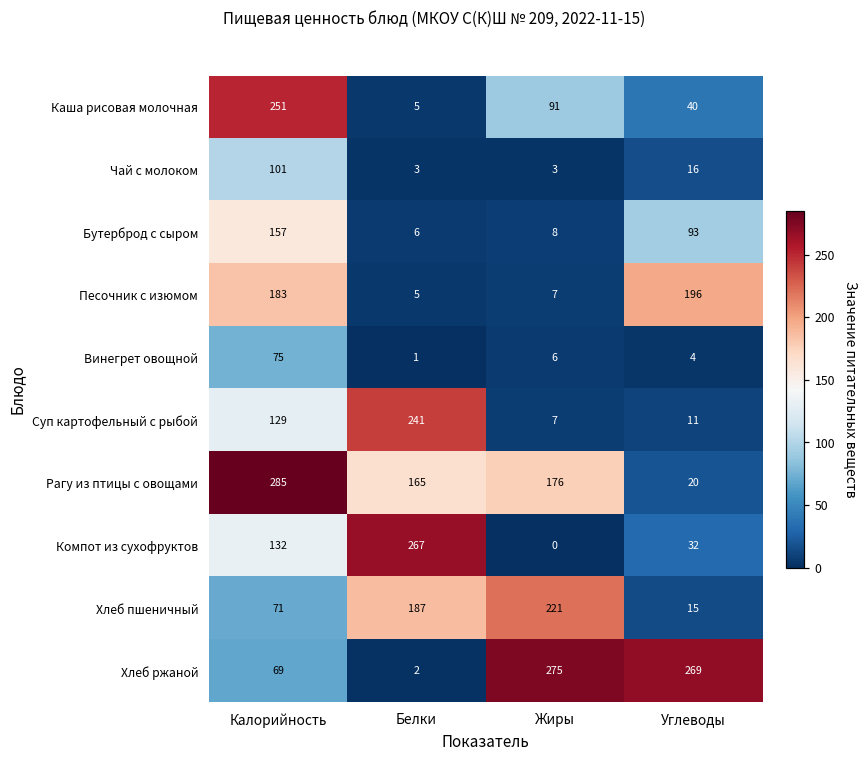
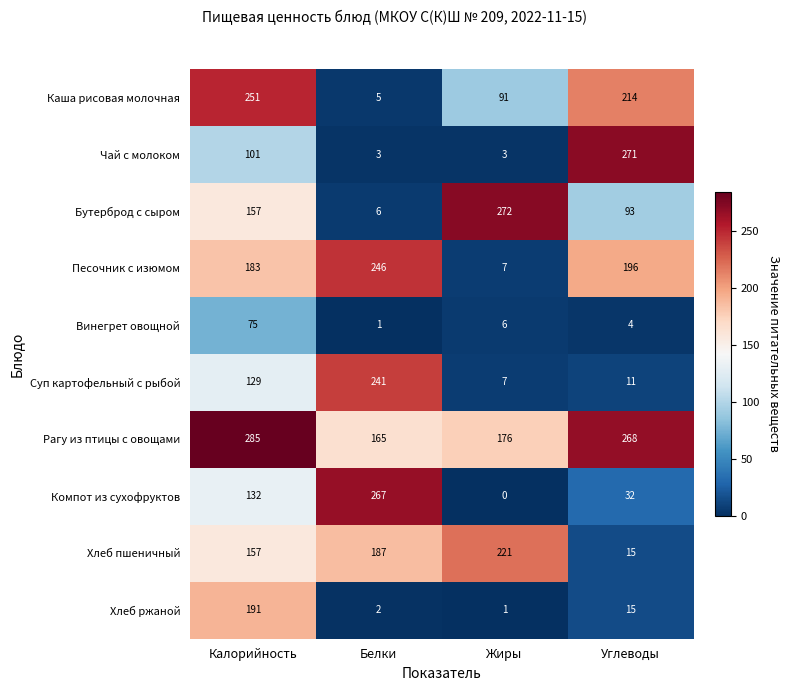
Каша рисовая молочная, Углеводы: 40 -> 214
Чай с молоком, Углеводы: 16 -> 271
Бутерброд с сыром, Жиры: 8 -> 272
Песочник с изюмом, Белки: 5 -> 246
Рагу из птицы с овощами, Углеводы: 20 -> 268
Хлеб пшеничный, Калорийность: 71 -> 157
Хлеб ржаной, Калорийность: 69 -> 191
Хлеб ржаной, Жиры: 275 -> 1
Хлеб ржаной, Углеводы: 269 -> 15
